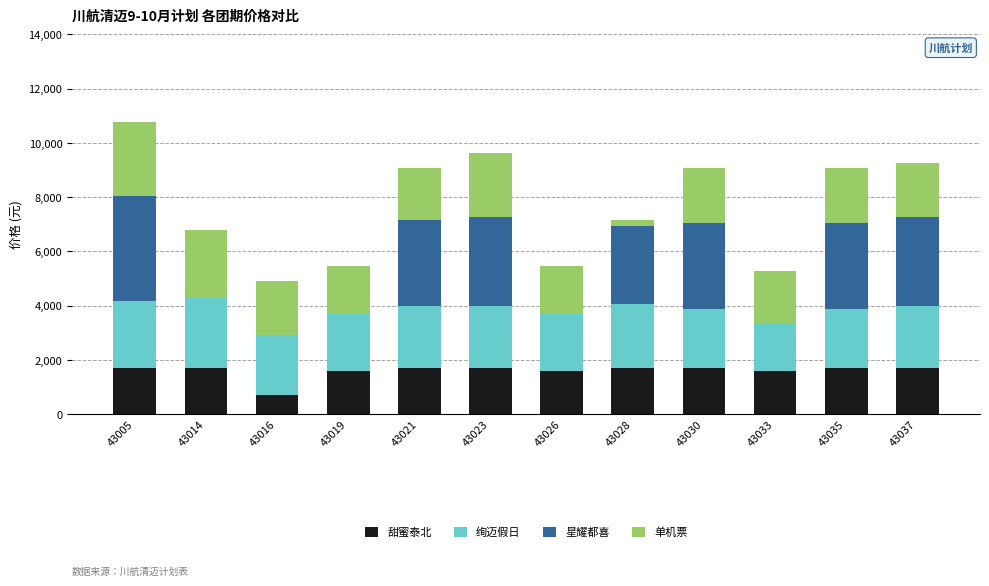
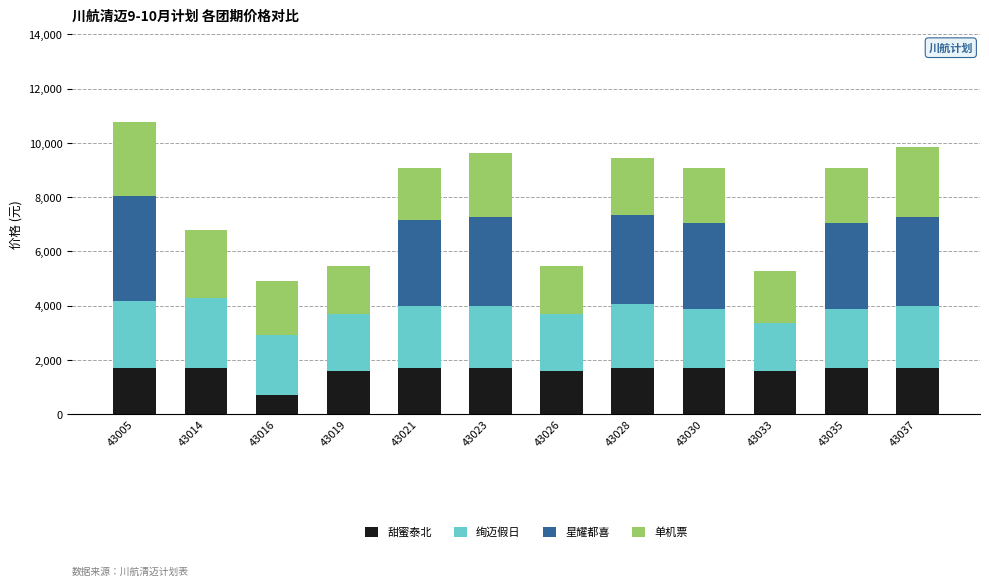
星耀都喜, 43028: 2,900 -> 3,300
单机票, 43028: 200 -> 2,100
单机票, 43037: 2,000 -> 2,600
